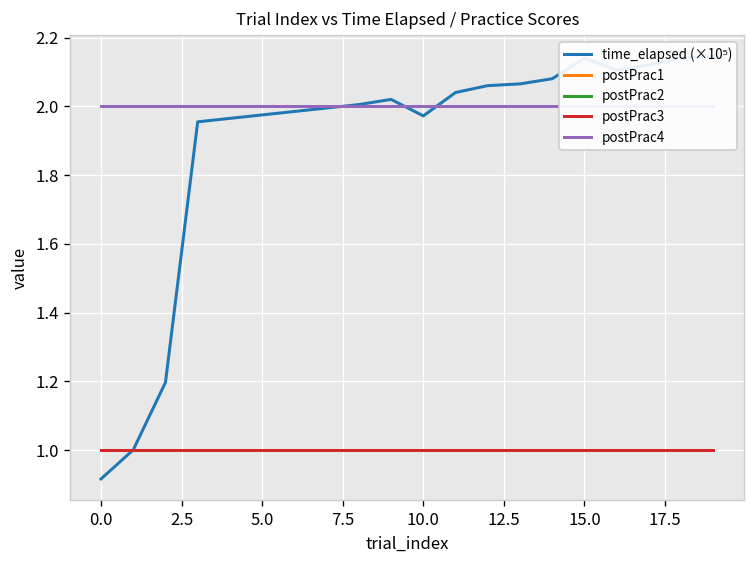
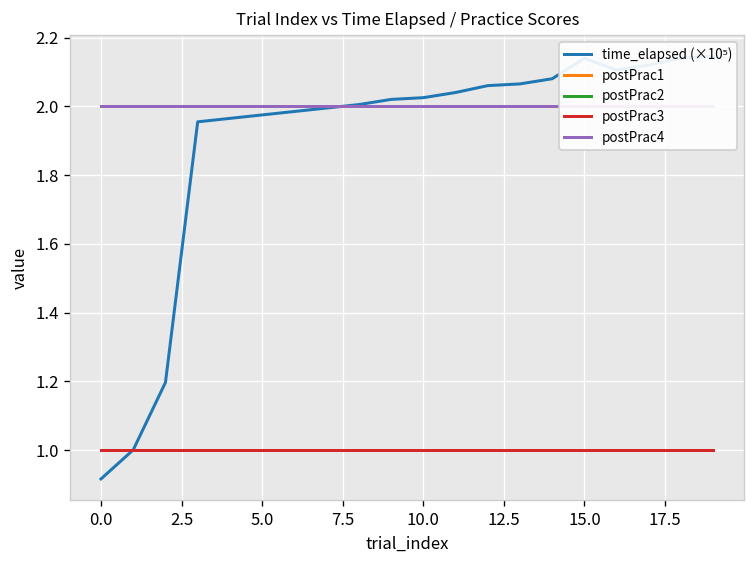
time_elapsed (×10⁵), 10.0: 1.97 -> 2.03
